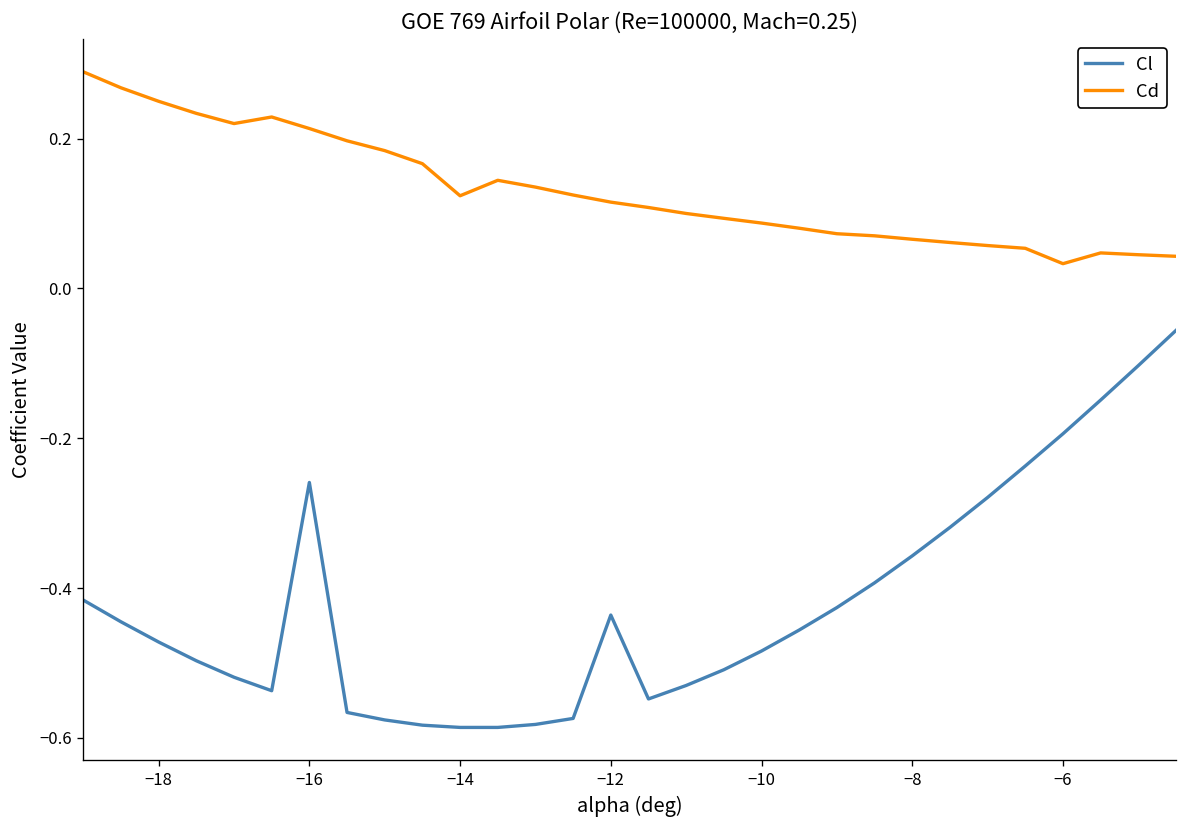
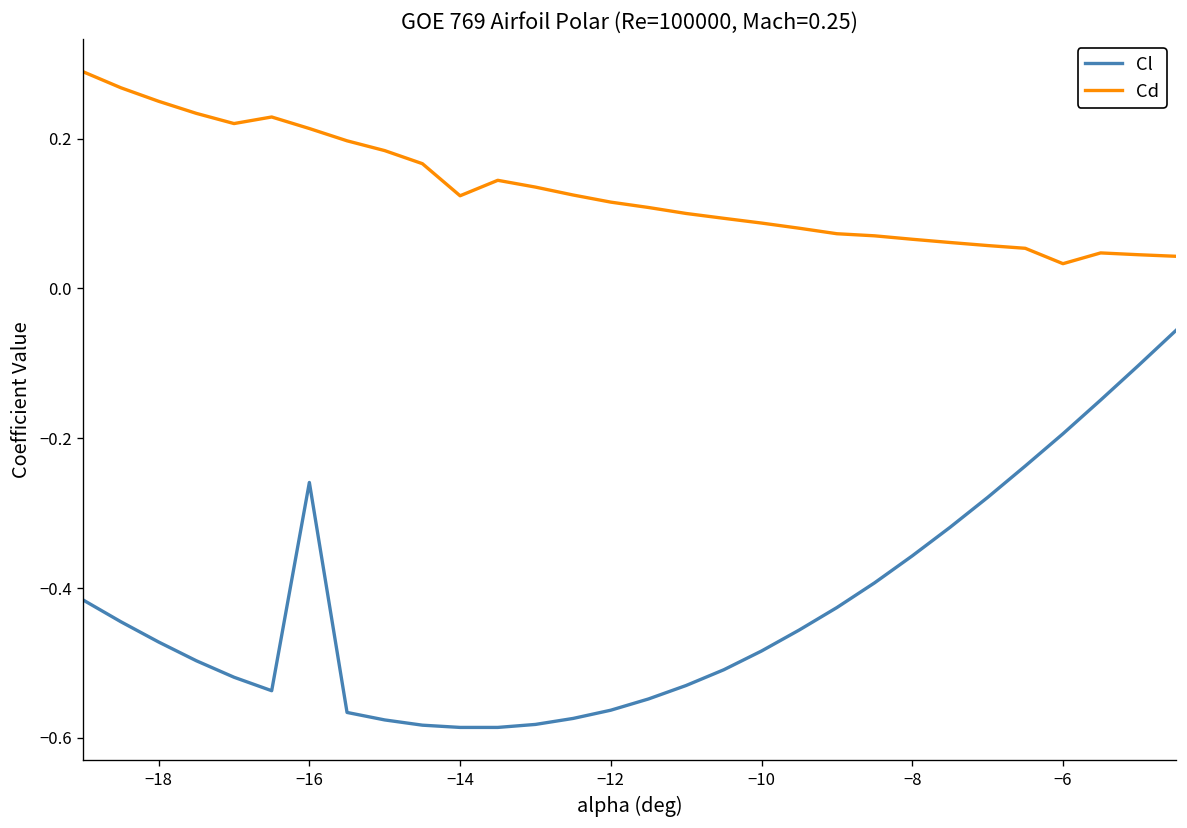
Cl, −12: -0.44 -> -0.56
